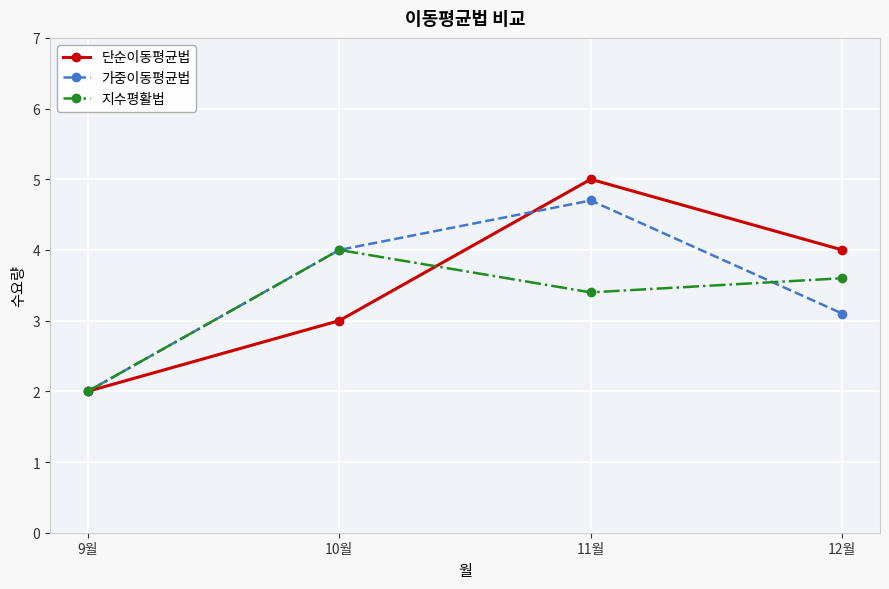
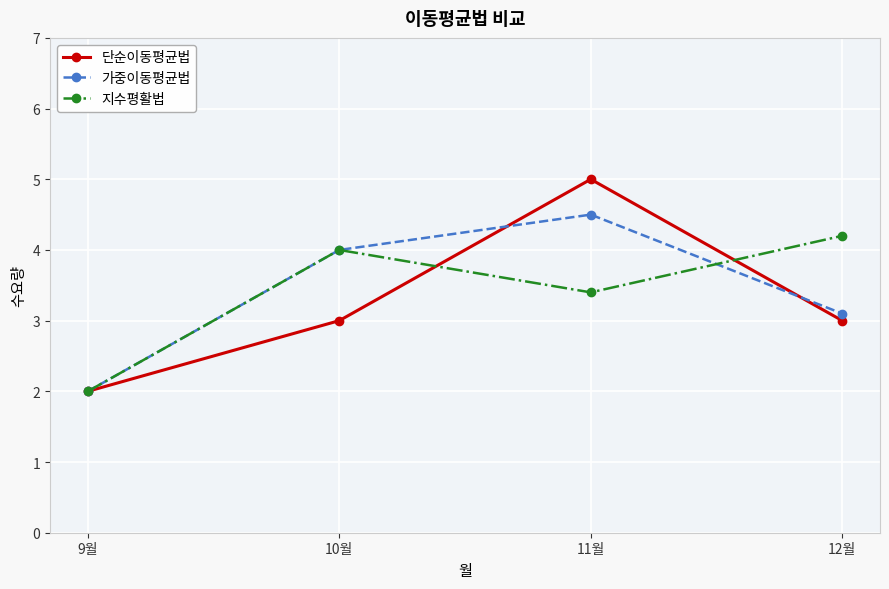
가중이동평균법, 11월: 4.7 -> 4.5
단순이동평균법, 12월: 4 -> 3
지수평활법, 12월: 3.6 -> 4.2
